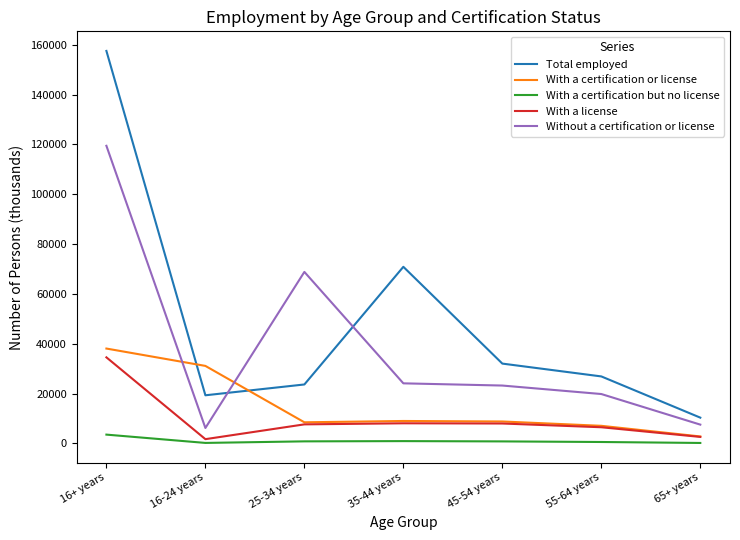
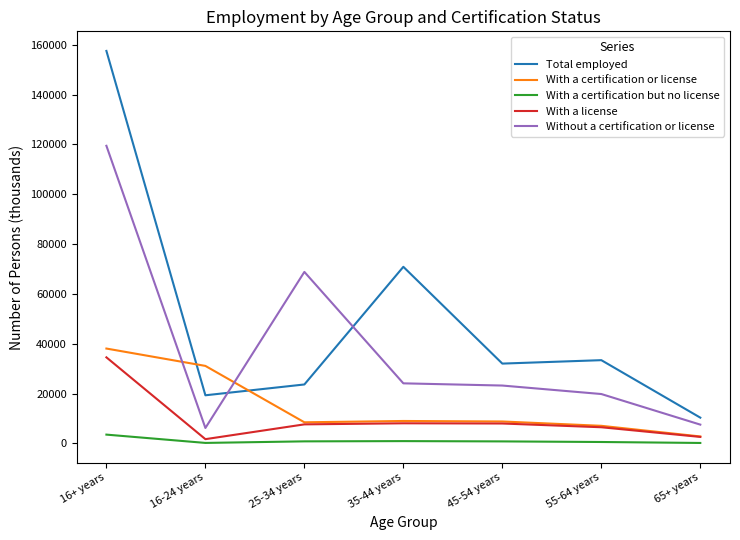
Total employed, 55-64 years: 27000 -> 33000
